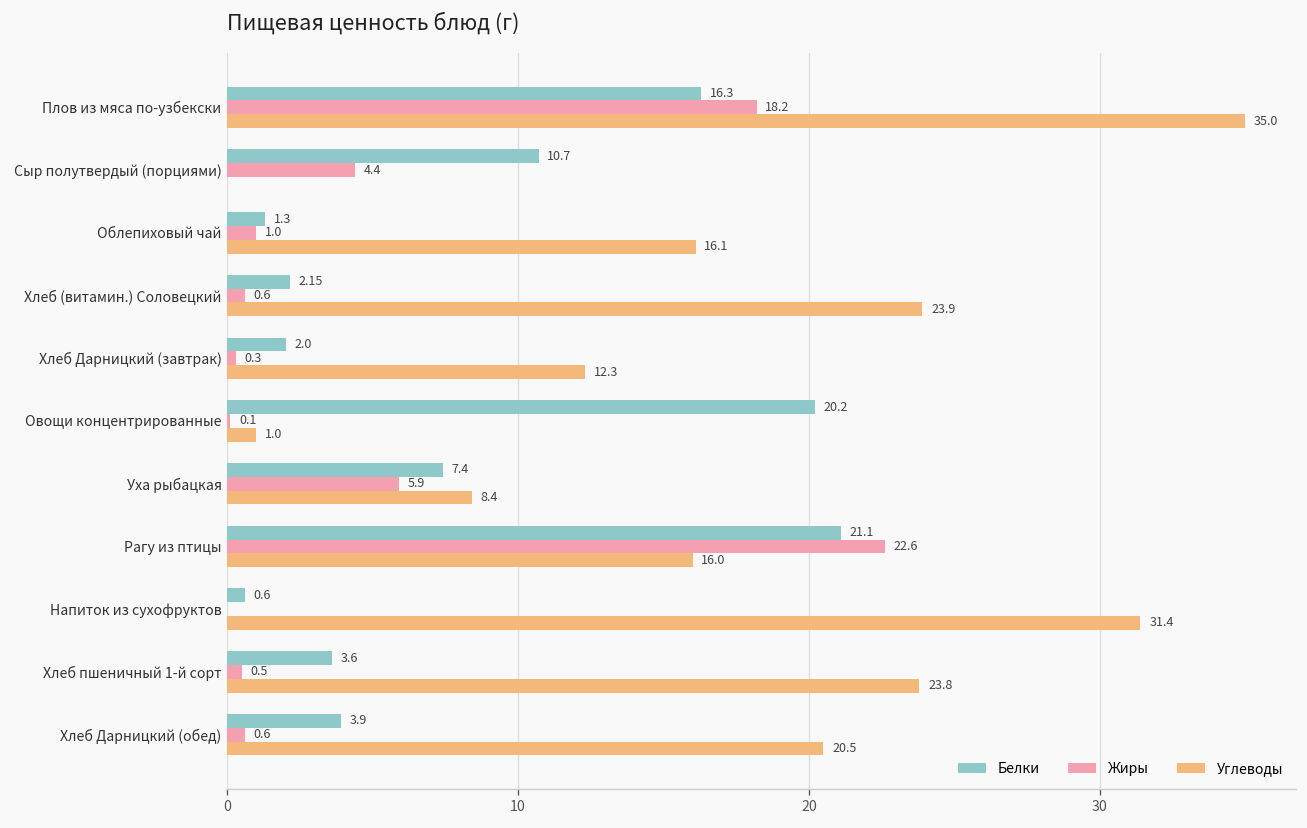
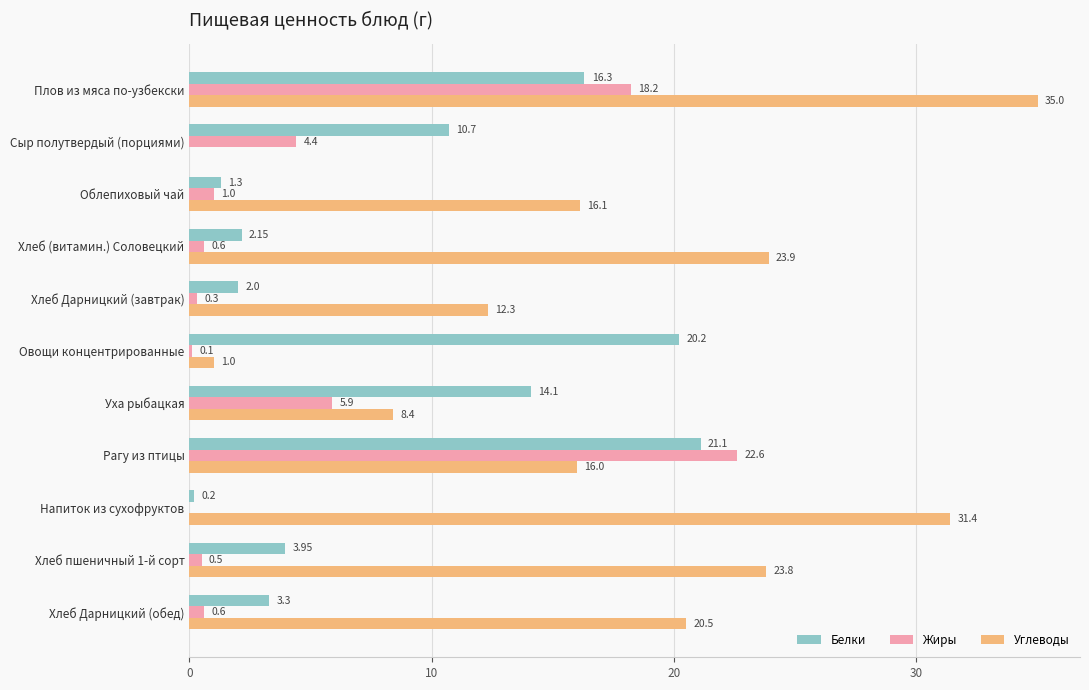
Белки, Уха рыбацкая: 7.4 -> 14.1
Белки, Напиток из сухофруктов: 0.6 -> 0.2
Белки, Хлеб пшеничный 1-й сорт: 3.6 -> 3.95
Белки, Хлеб Дарницкий (обед): 3.9 -> 3.3
